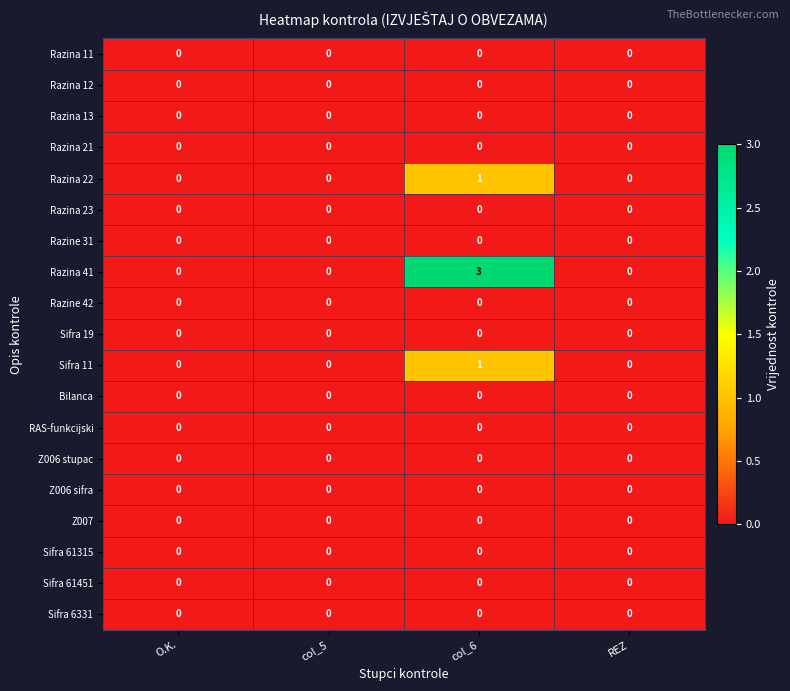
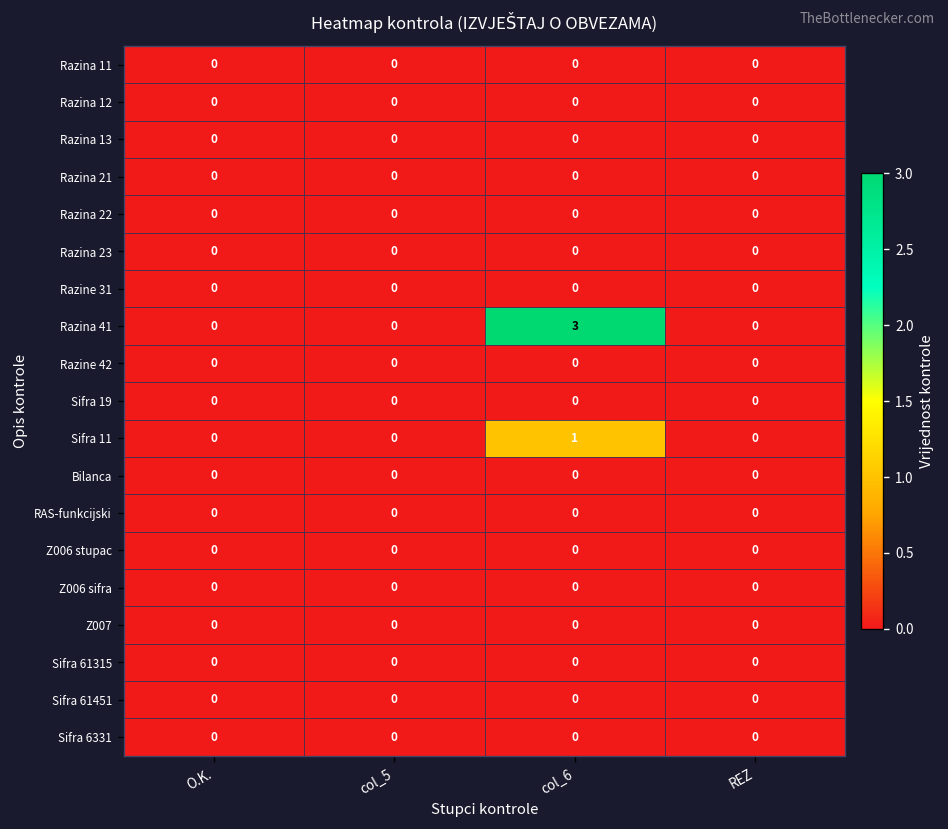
Razina 22, col_6: 1 -> 0
